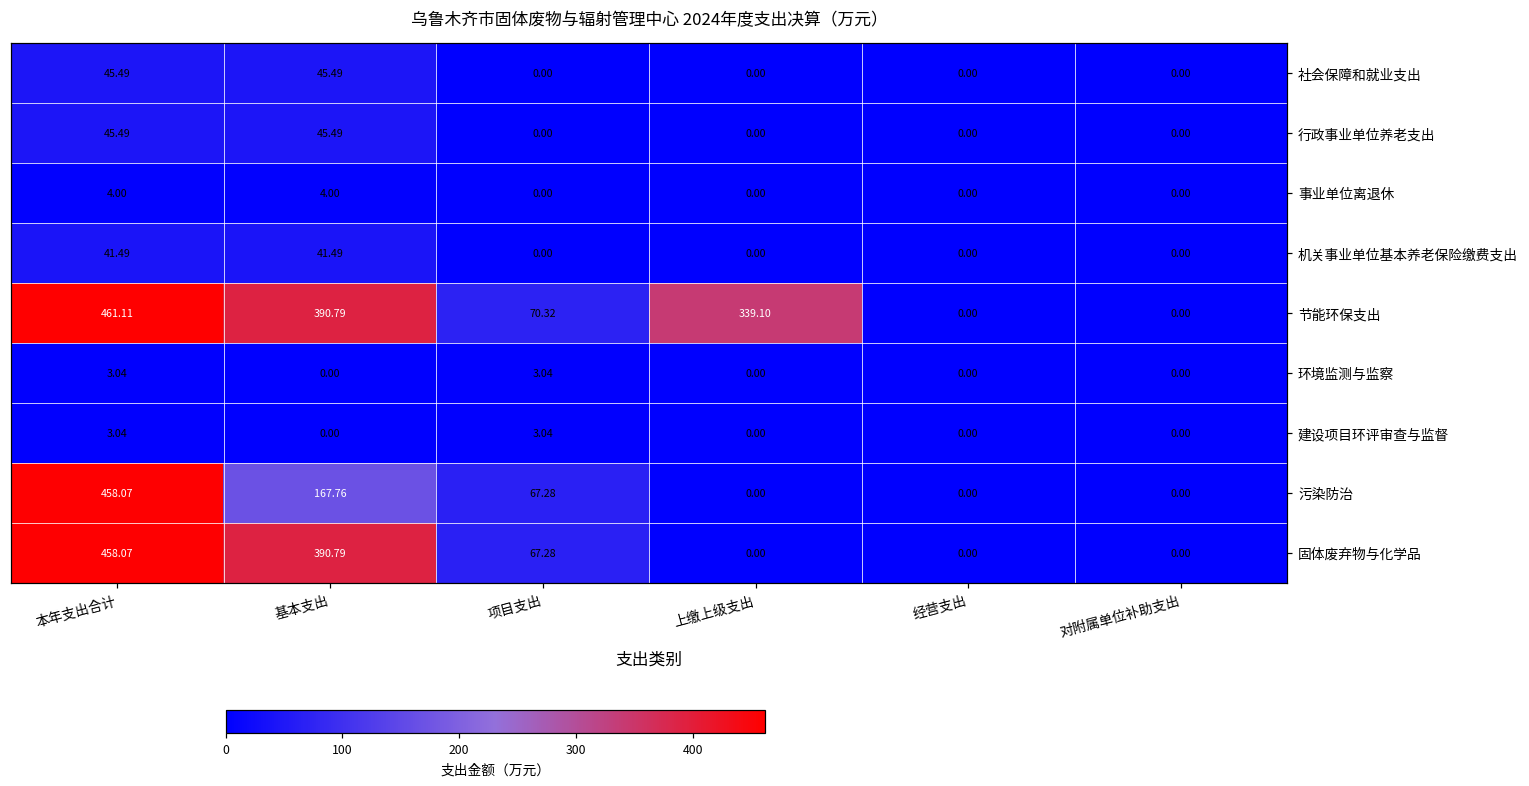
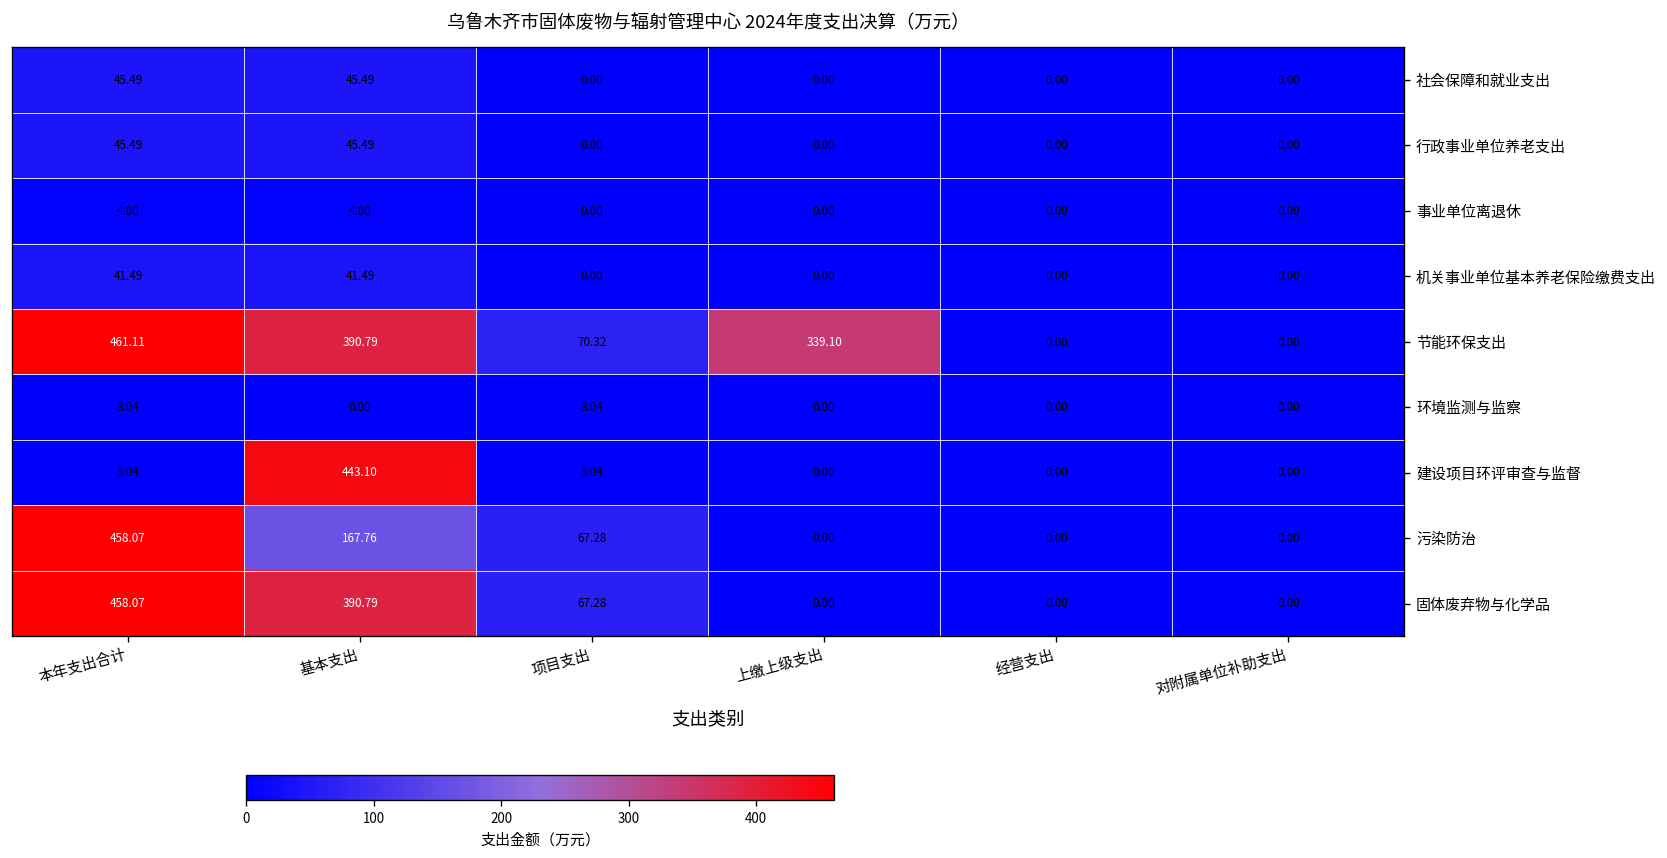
建设项目环评审查与监督, 基本支出: 0.00 -> 443.10
